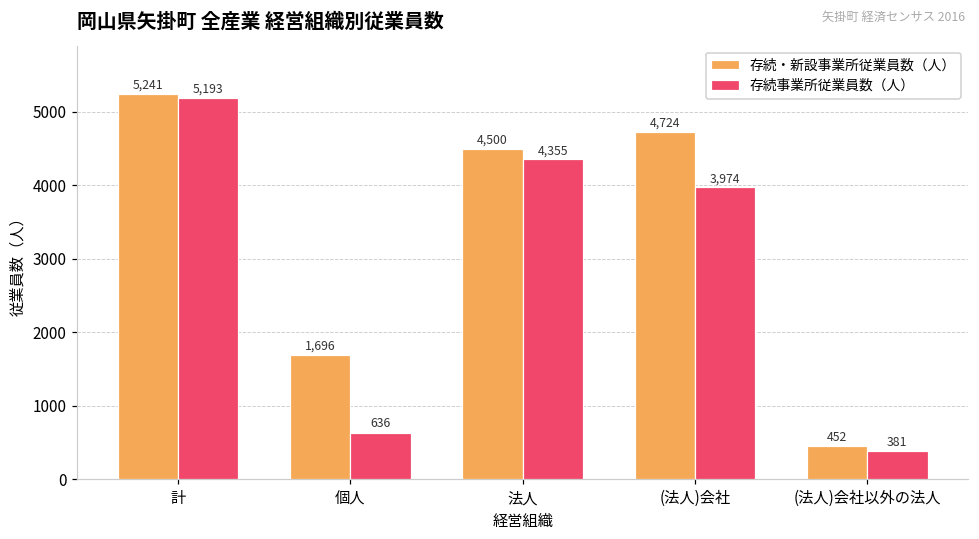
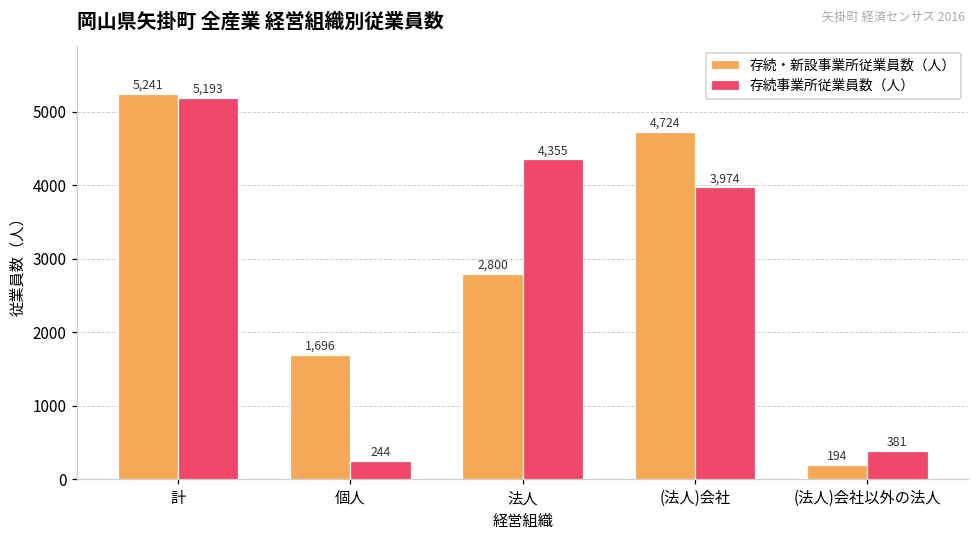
存続事業所従業員数（人）, 個人: 636 -> 244
存続・新設事業所従業員数（人）, 法人: 4,500 -> 2,800
存続・新設事業所従業員数（人）, (法人)会社以外の法人: 452 -> 194
